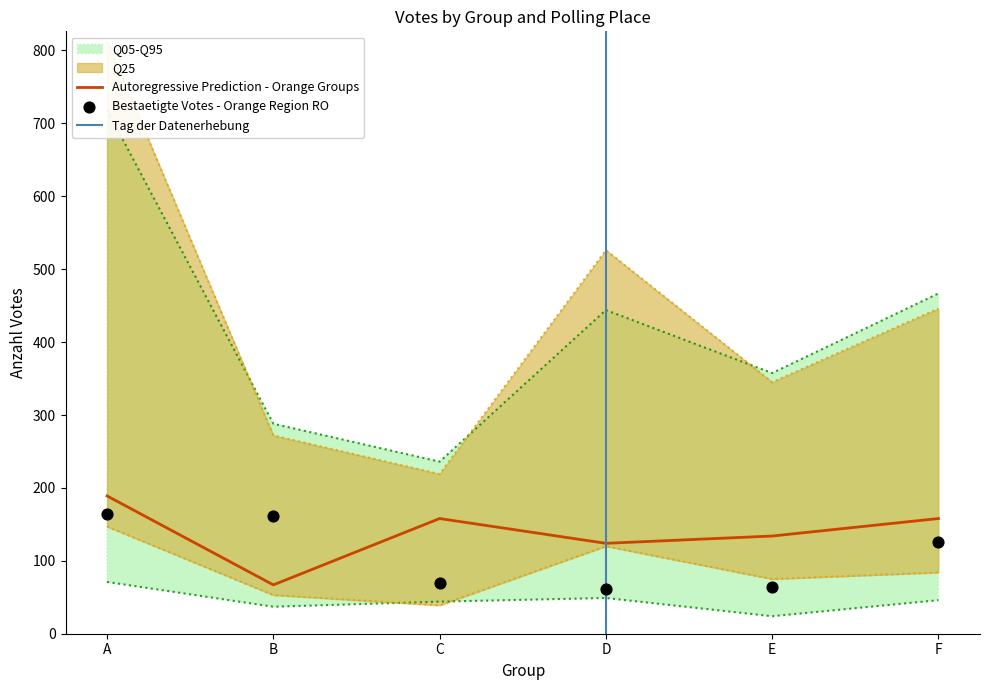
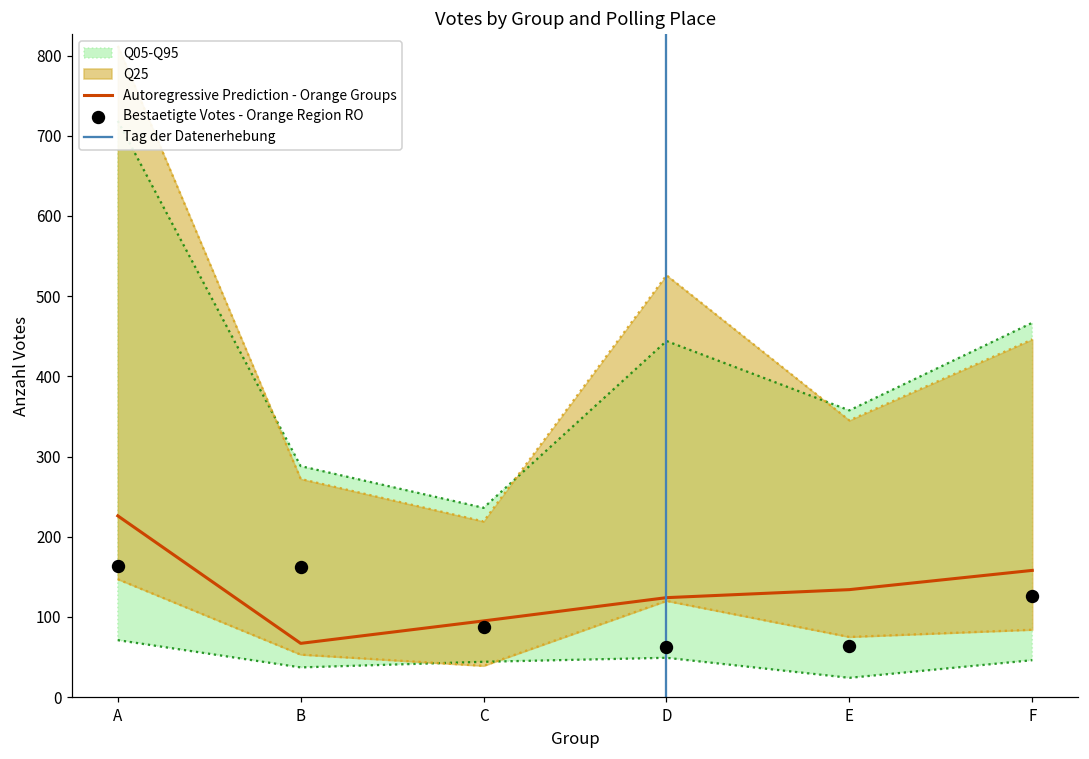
Autoregressive Prediction - Orange Groups, A: 190 -> 230
Autoregressive Prediction - Orange Groups, C: 160 -> 100
Bestaetigte Votes - Orange Region RO, C: 70 -> 90
